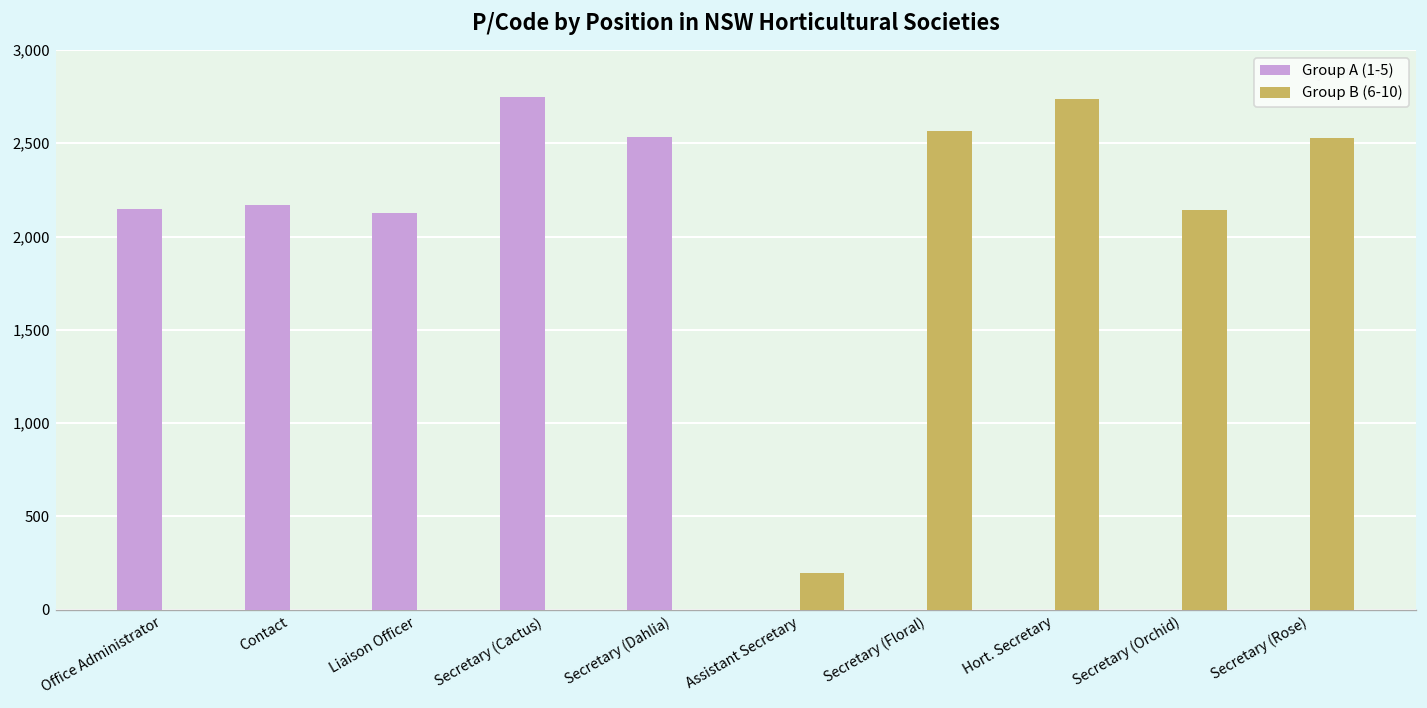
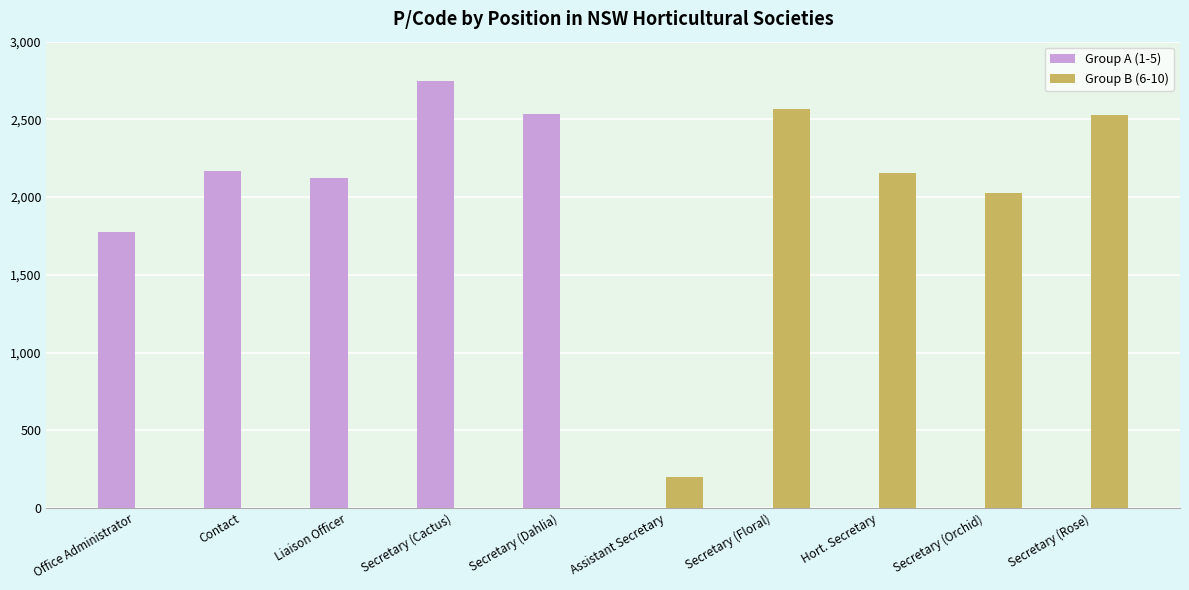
Group A (1-5), Office Administrator: 2,150 -> 1,780
Group B (6-10), Hort. Secretary: 2,740 -> 2,150
Group B (6-10), Secretary (Orchid): 2,140 -> 2,030
